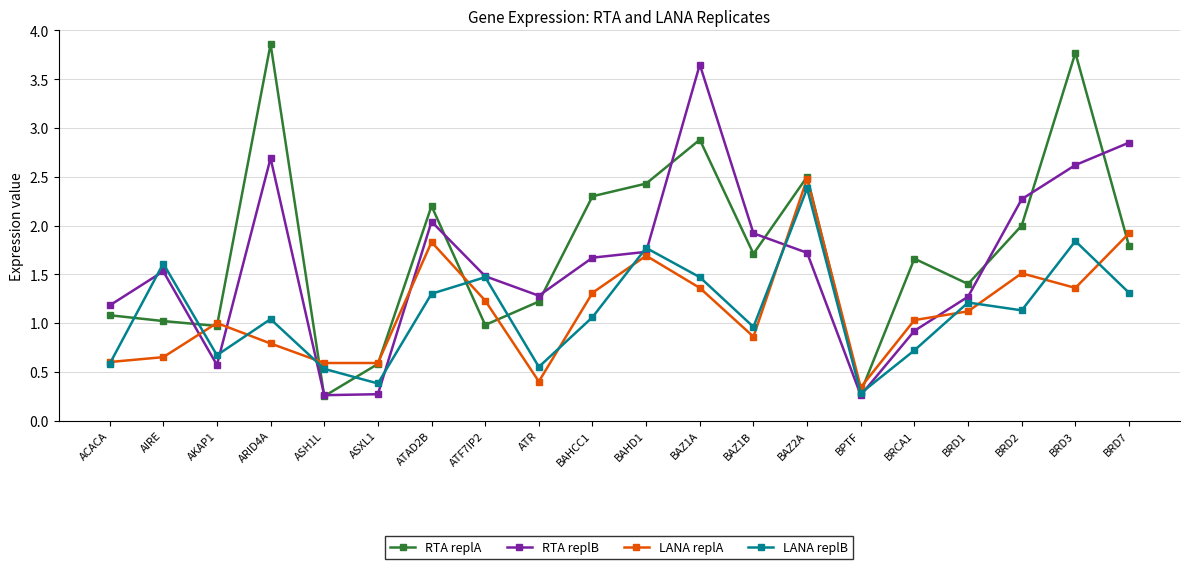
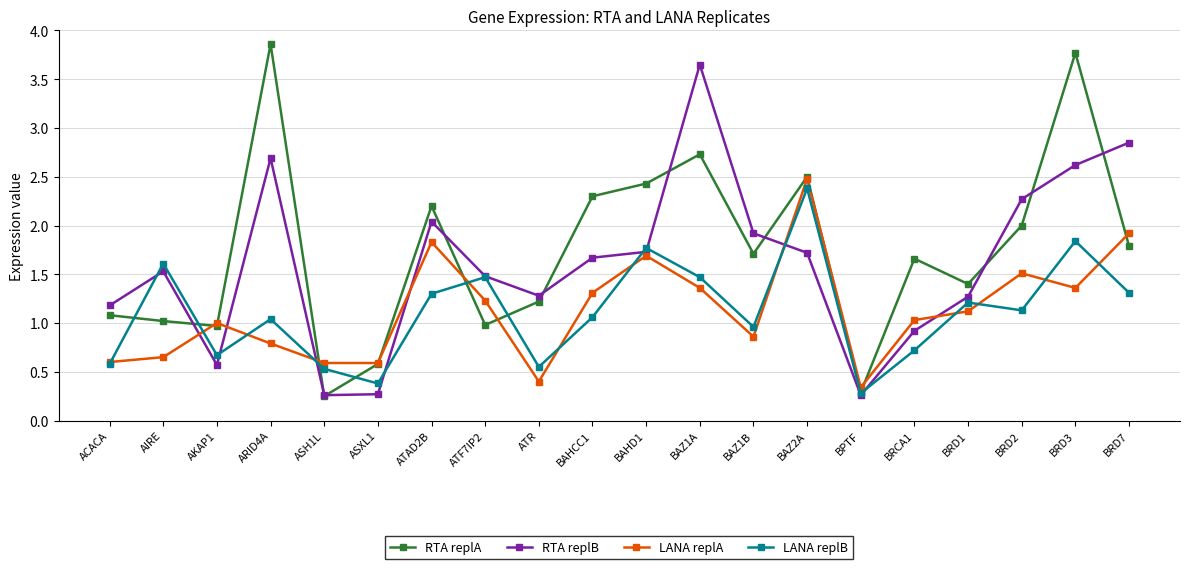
RTA replA, BAZ1A: 2.9 -> 2.7
